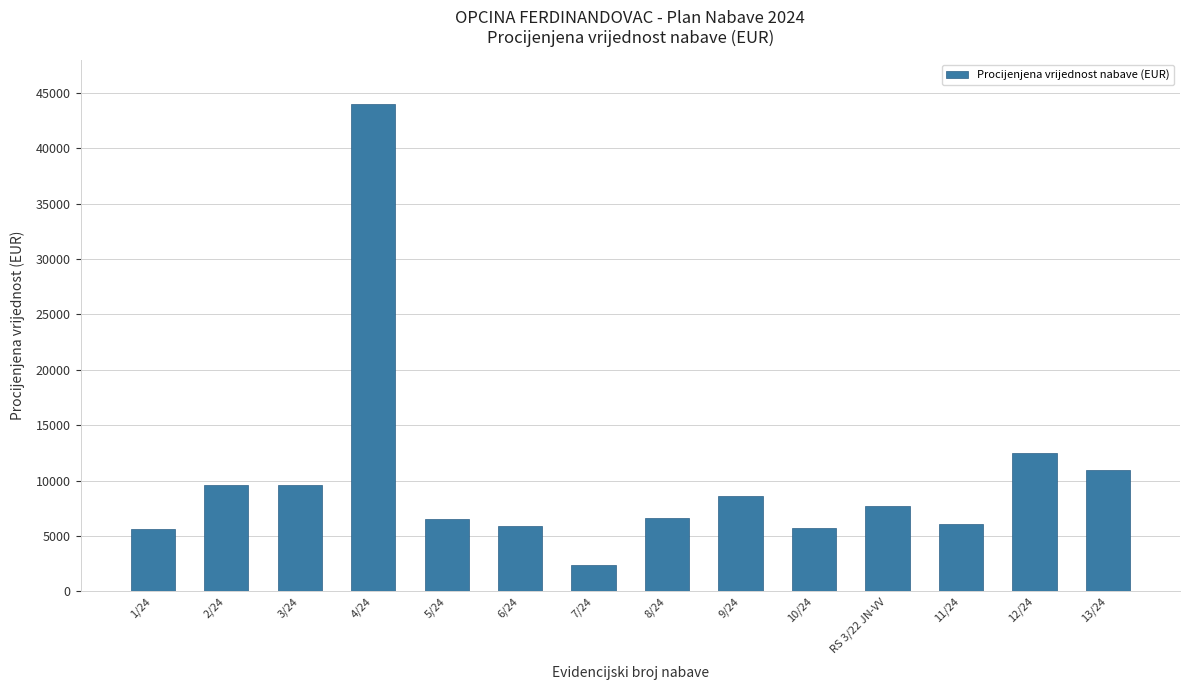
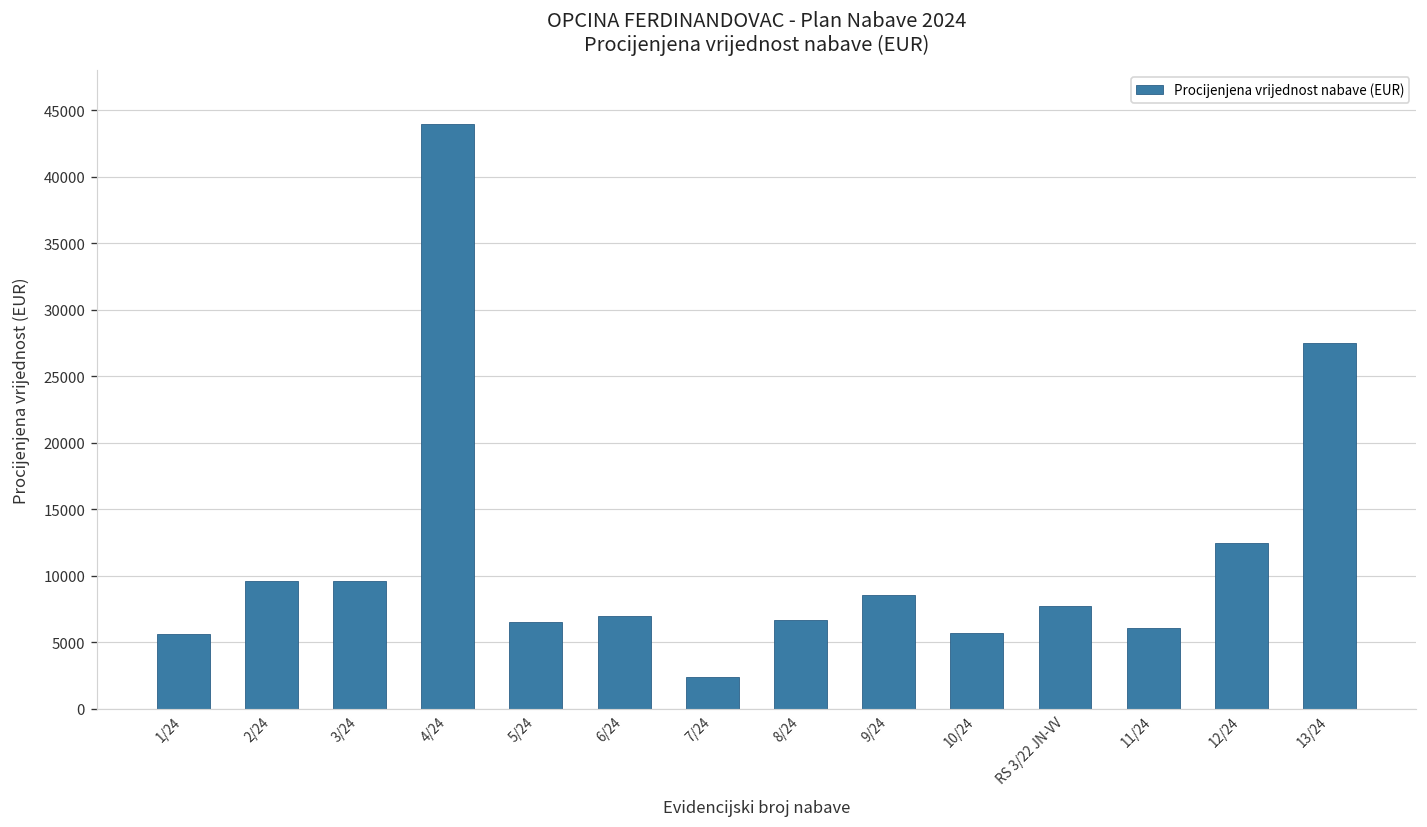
6/24: 5900 -> 7000
13/24: 11000 -> 27500
